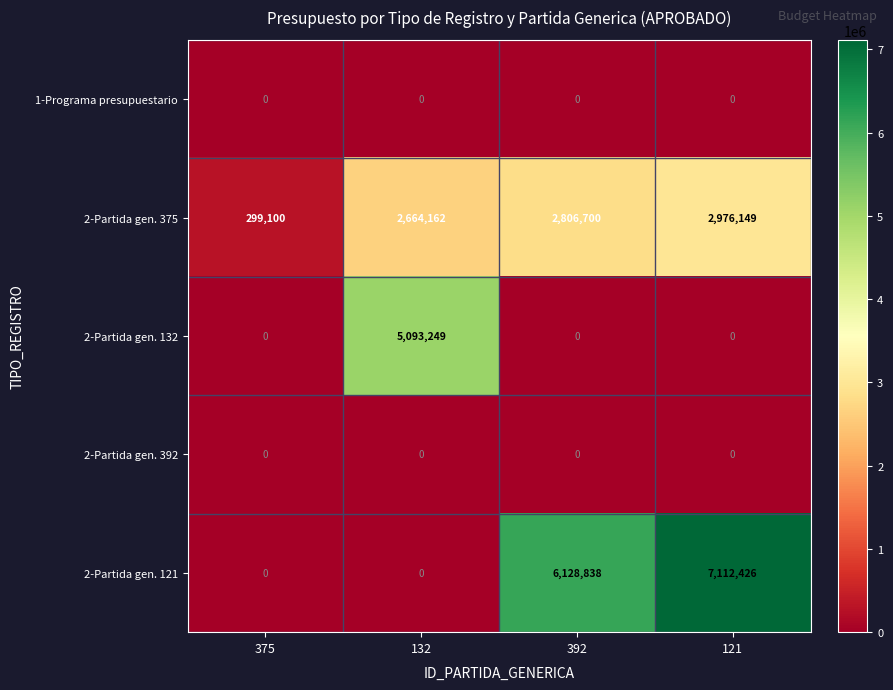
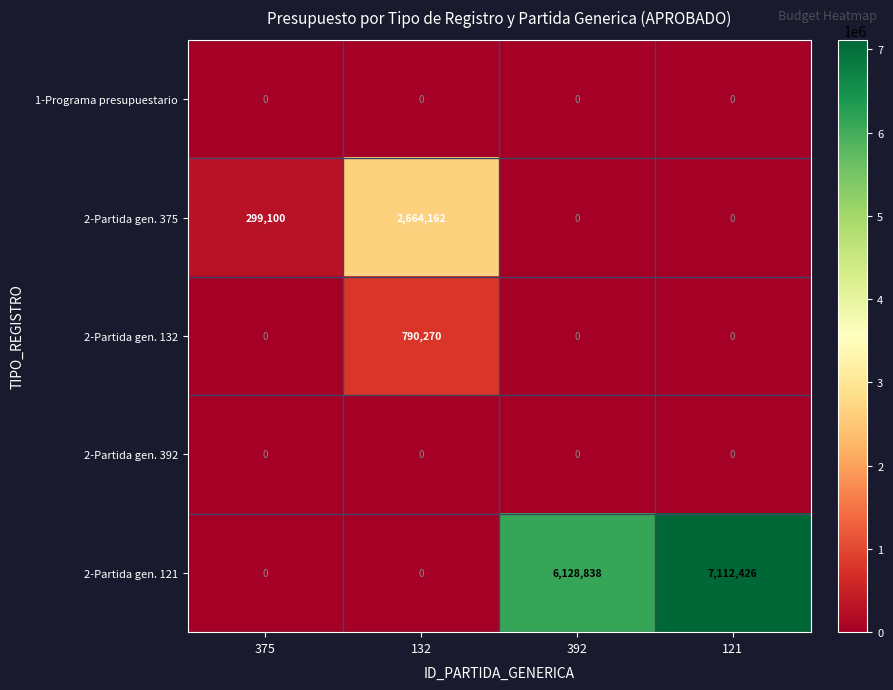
2-Partida gen. 375, 392: 2,806,700 -> 0
2-Partida gen. 375, 121: 2,976,149 -> 0
2-Partida gen. 132, 132: 5,093,249 -> 790,270
